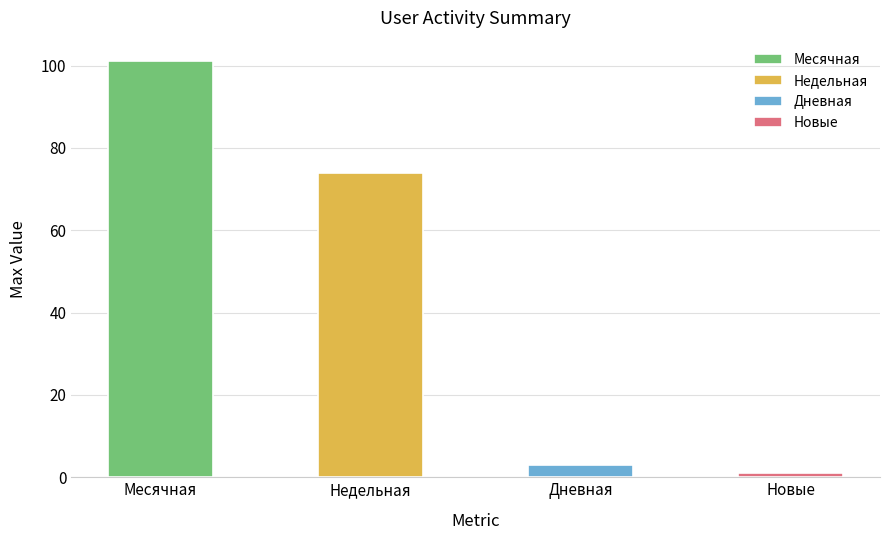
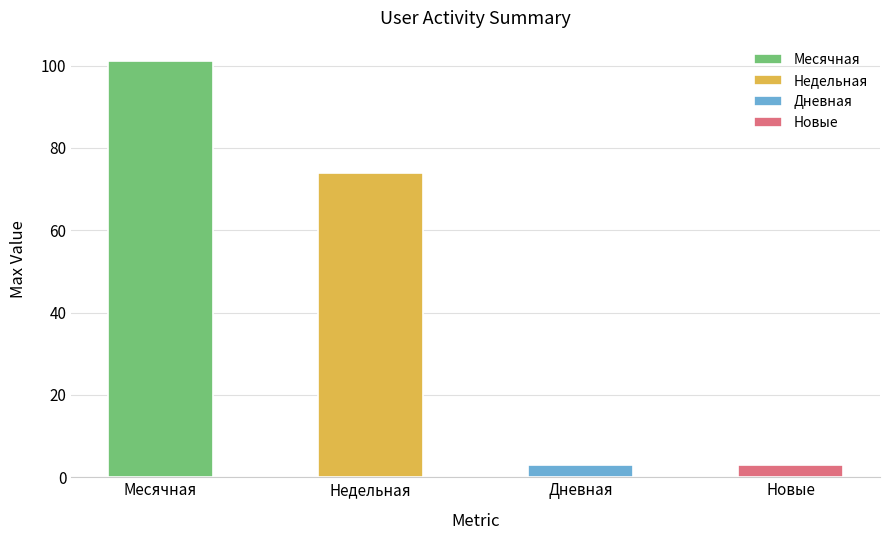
Новые: 1 -> 3
